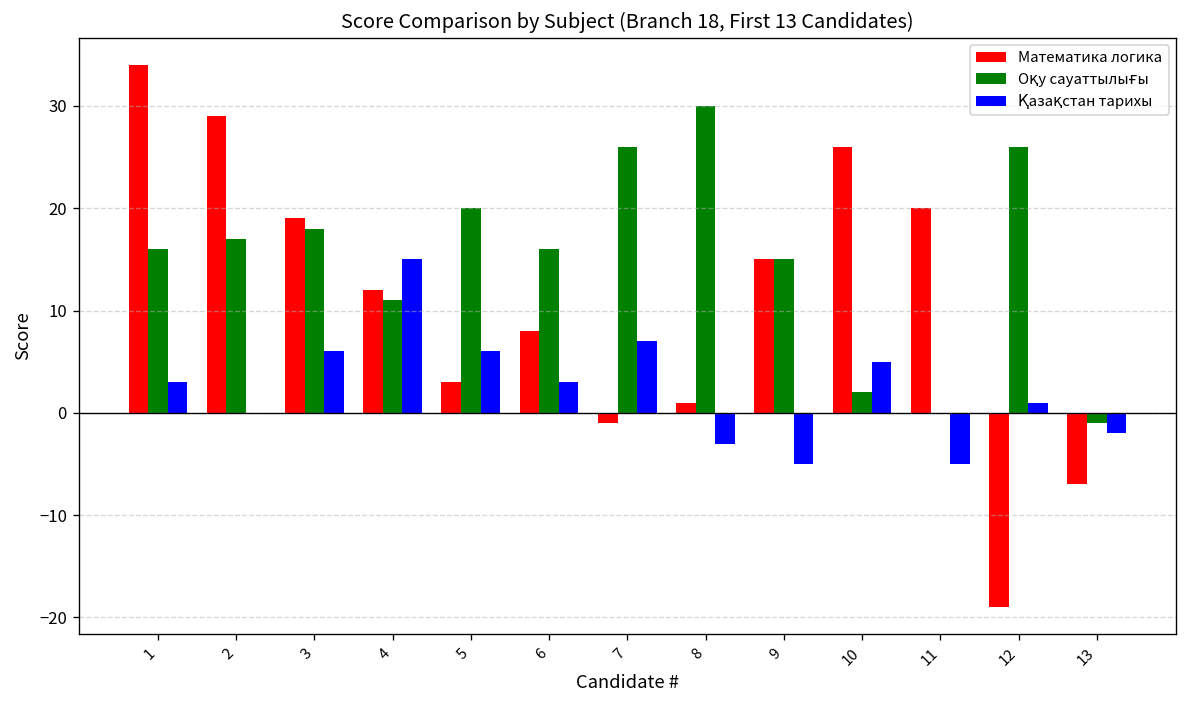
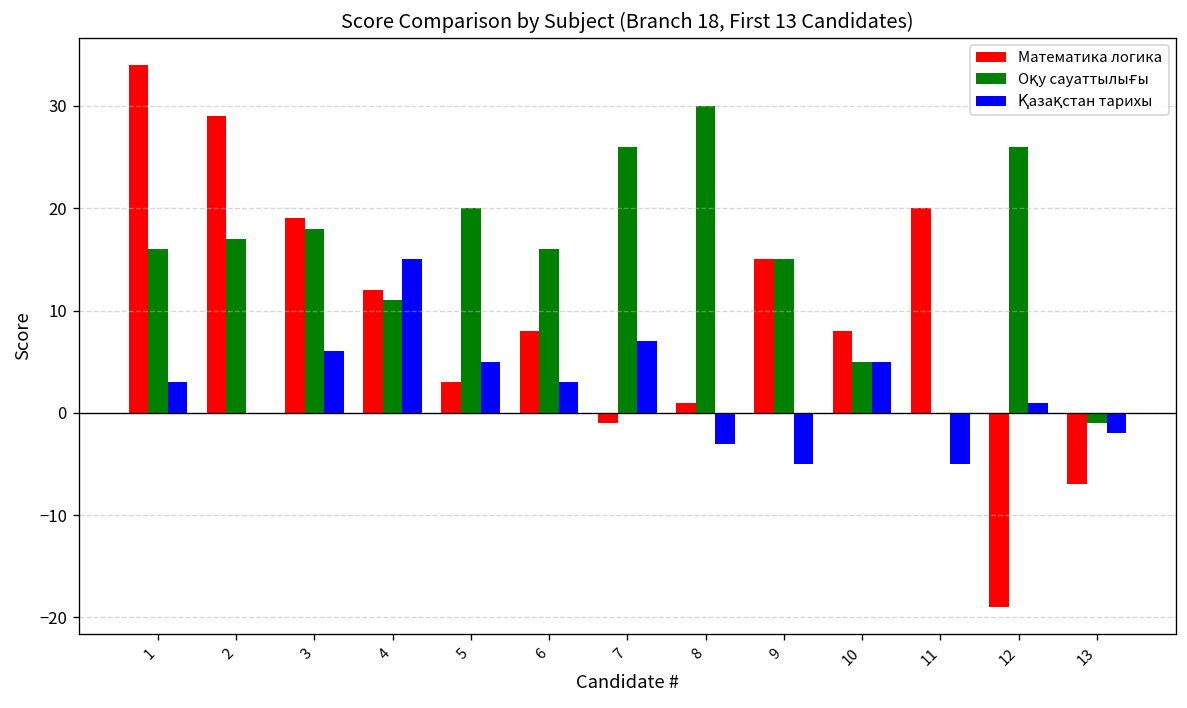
Қазақстан тарихы, 5: 6 -> 5
Математика логика, 10: 26 -> 8
Оқу сауаттылығы, 10: 2 -> 5
